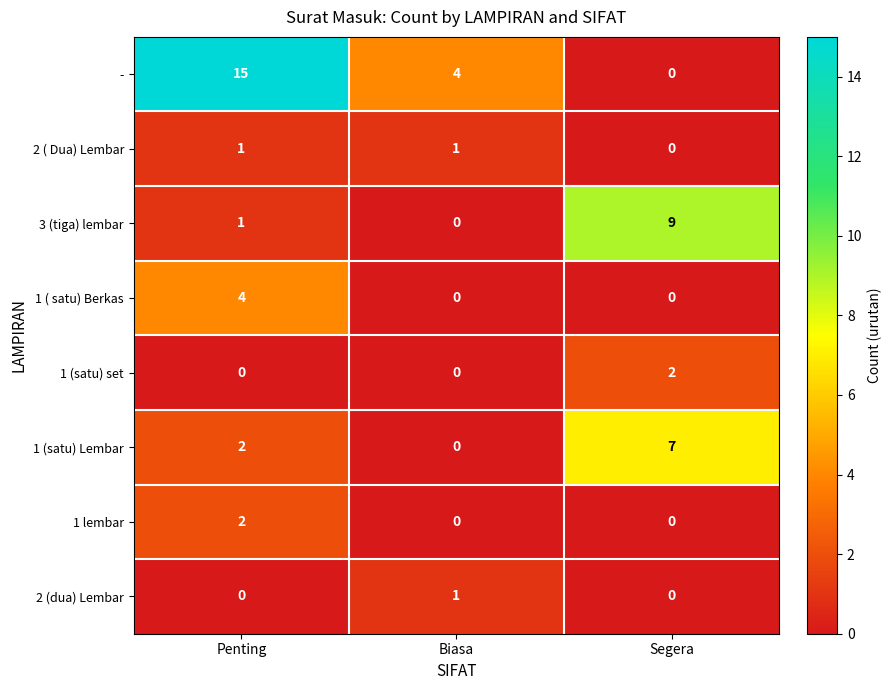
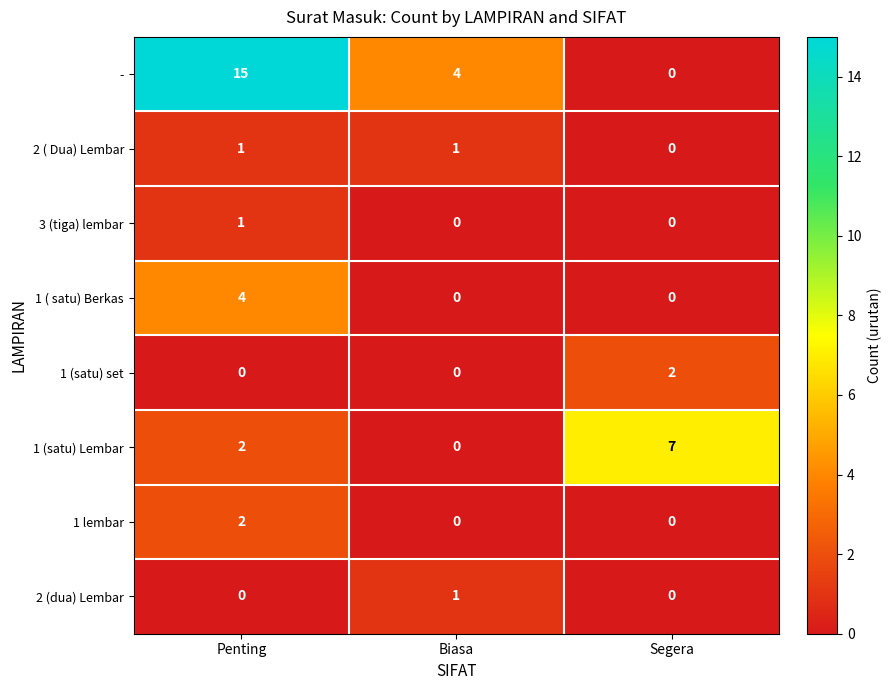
3 (tiga) lembar, Segera: 9 -> 0
